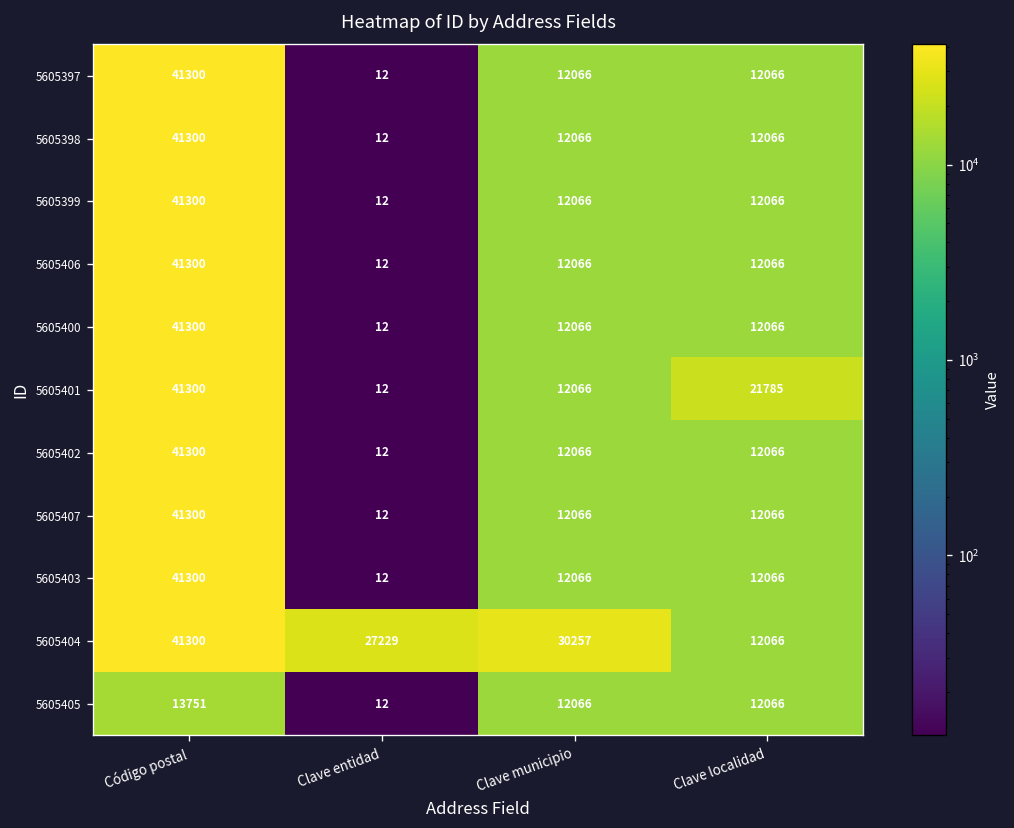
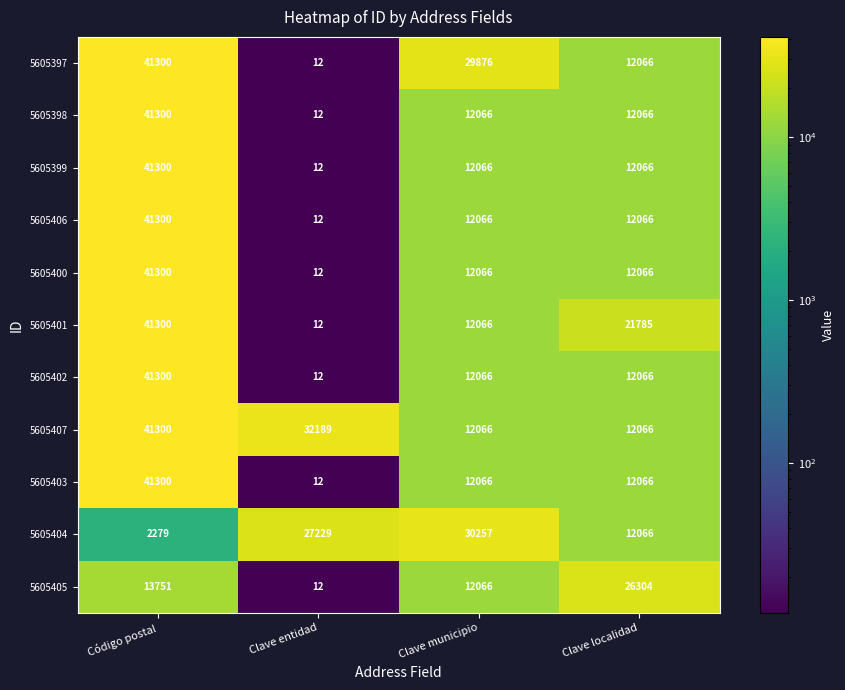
5605397, Clave municipio: 12066 -> 29876
5605407, Clave entidad: 12 -> 32189
5605404, Código postal: 41300 -> 2279
5605405, Clave localidad: 12066 -> 26304
